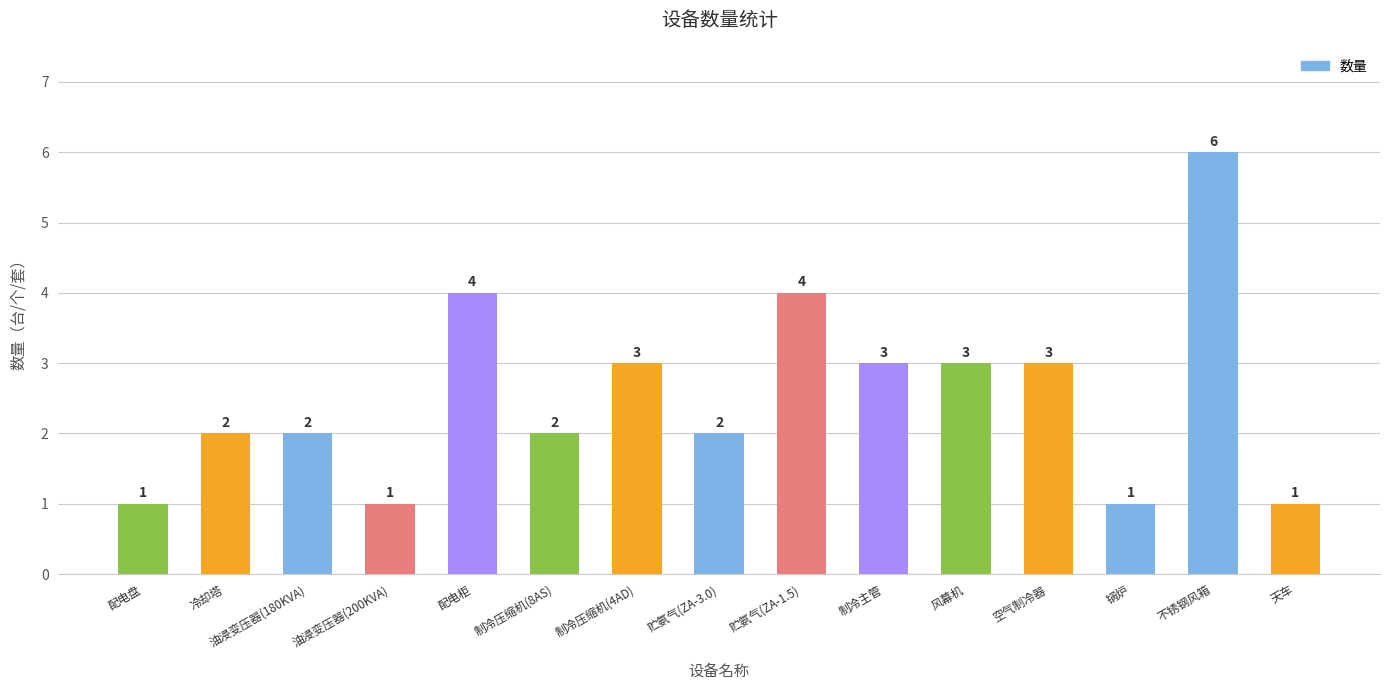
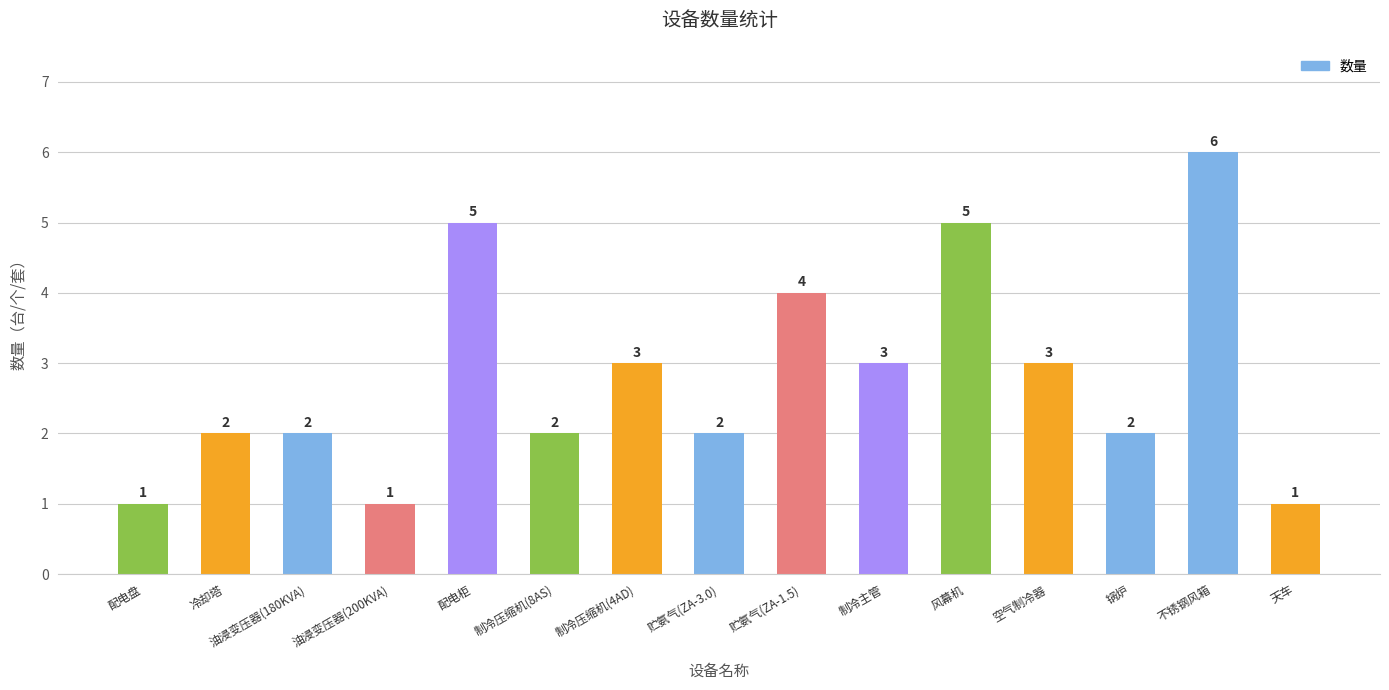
配电柜: 4 -> 5
风幕机: 3 -> 5
锅炉: 1 -> 2
